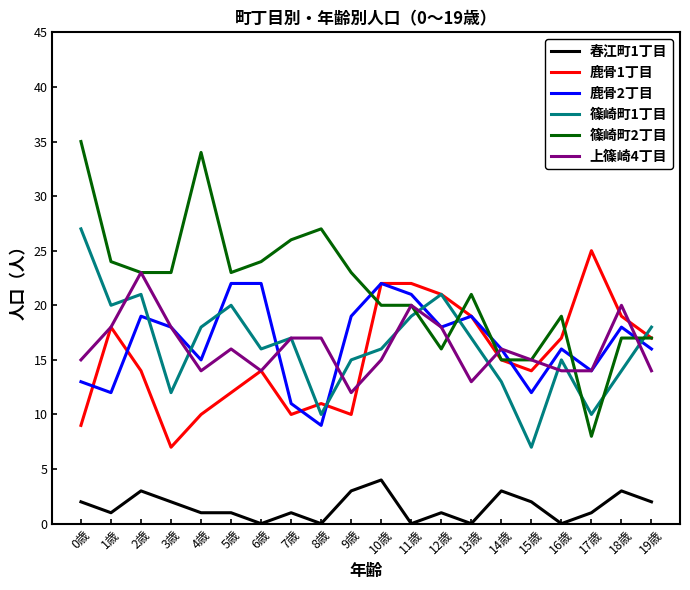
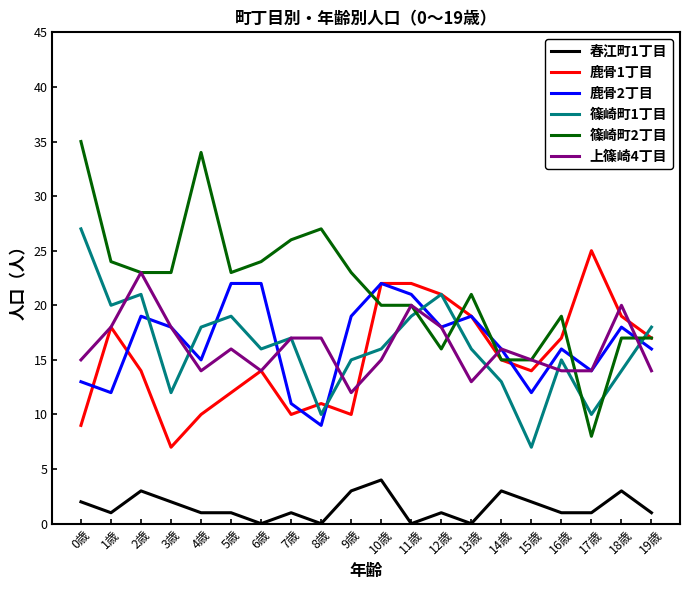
篠崎町1丁目, 5歳: 20 -> 19
篠崎町1丁目, 13歳: 17 -> 16
春江町1丁目, 16歳: 0 -> 1
春江町1丁目, 19歳: 2 -> 1
